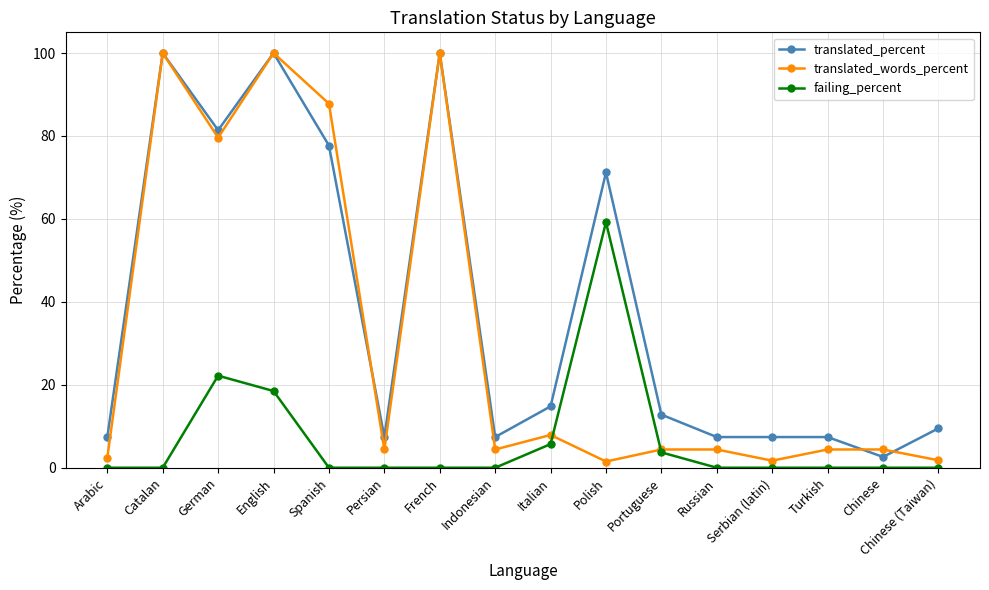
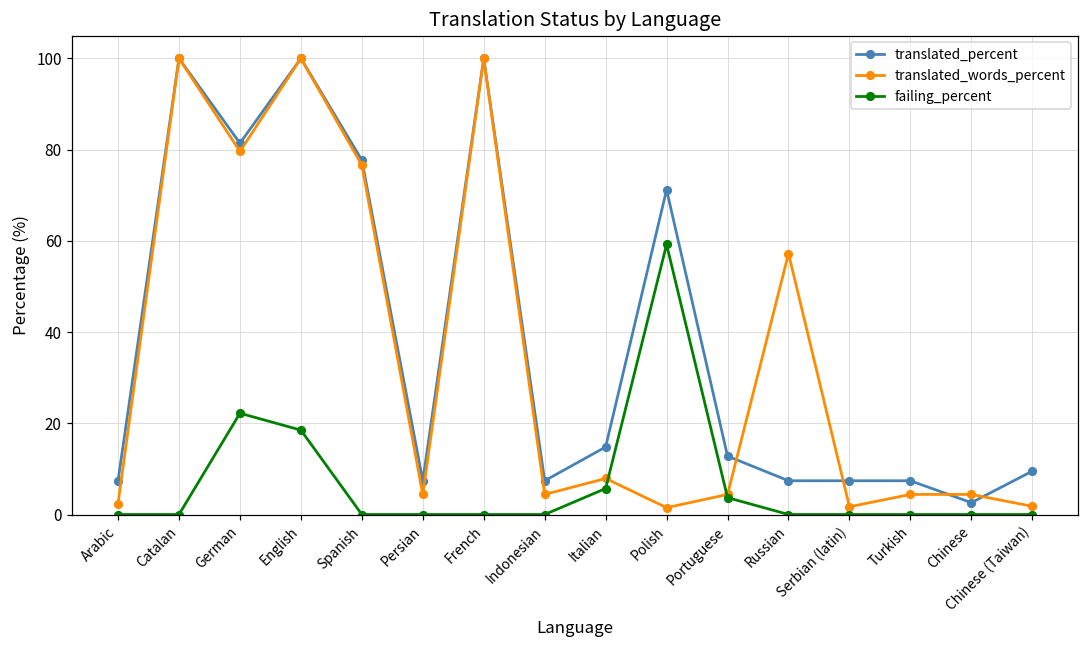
translated_words_percent, Spanish: 88 -> 77
translated_words_percent, Russian: 4 -> 57
